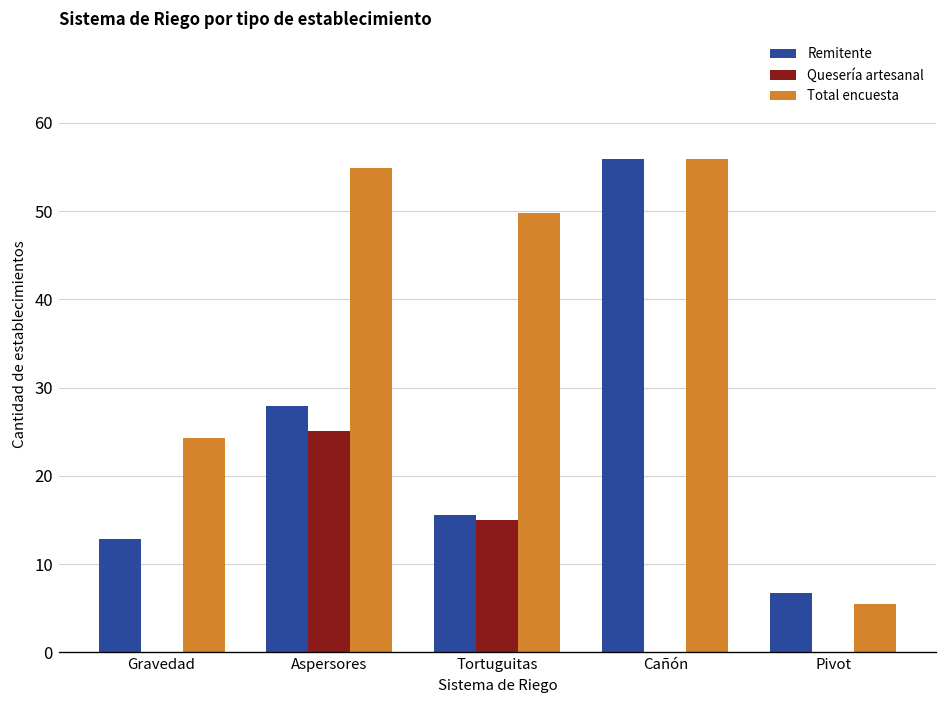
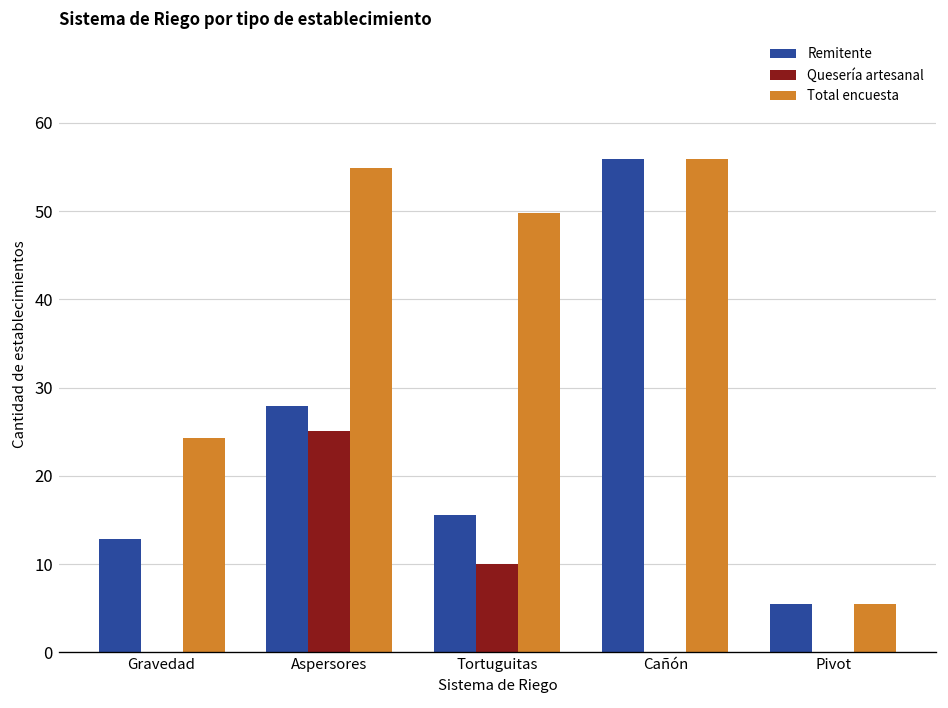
Quesería artesanal, Tortuguitas: 15 -> 10
Remitente, Pivot: 7 -> 5
